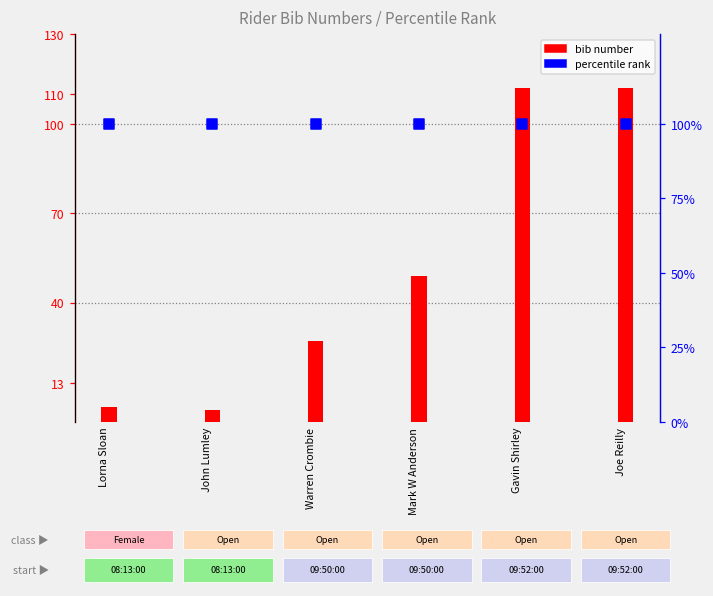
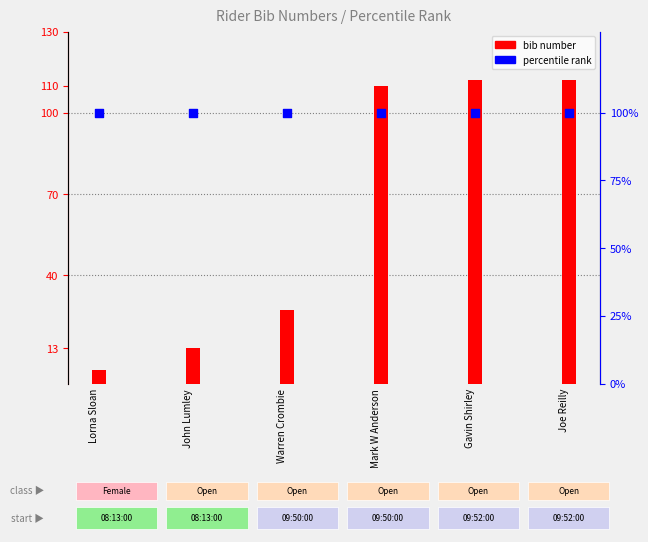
bib number, John Lumley: 4 -> 13
bib number, Mark W Anderson: 49 -> 110
